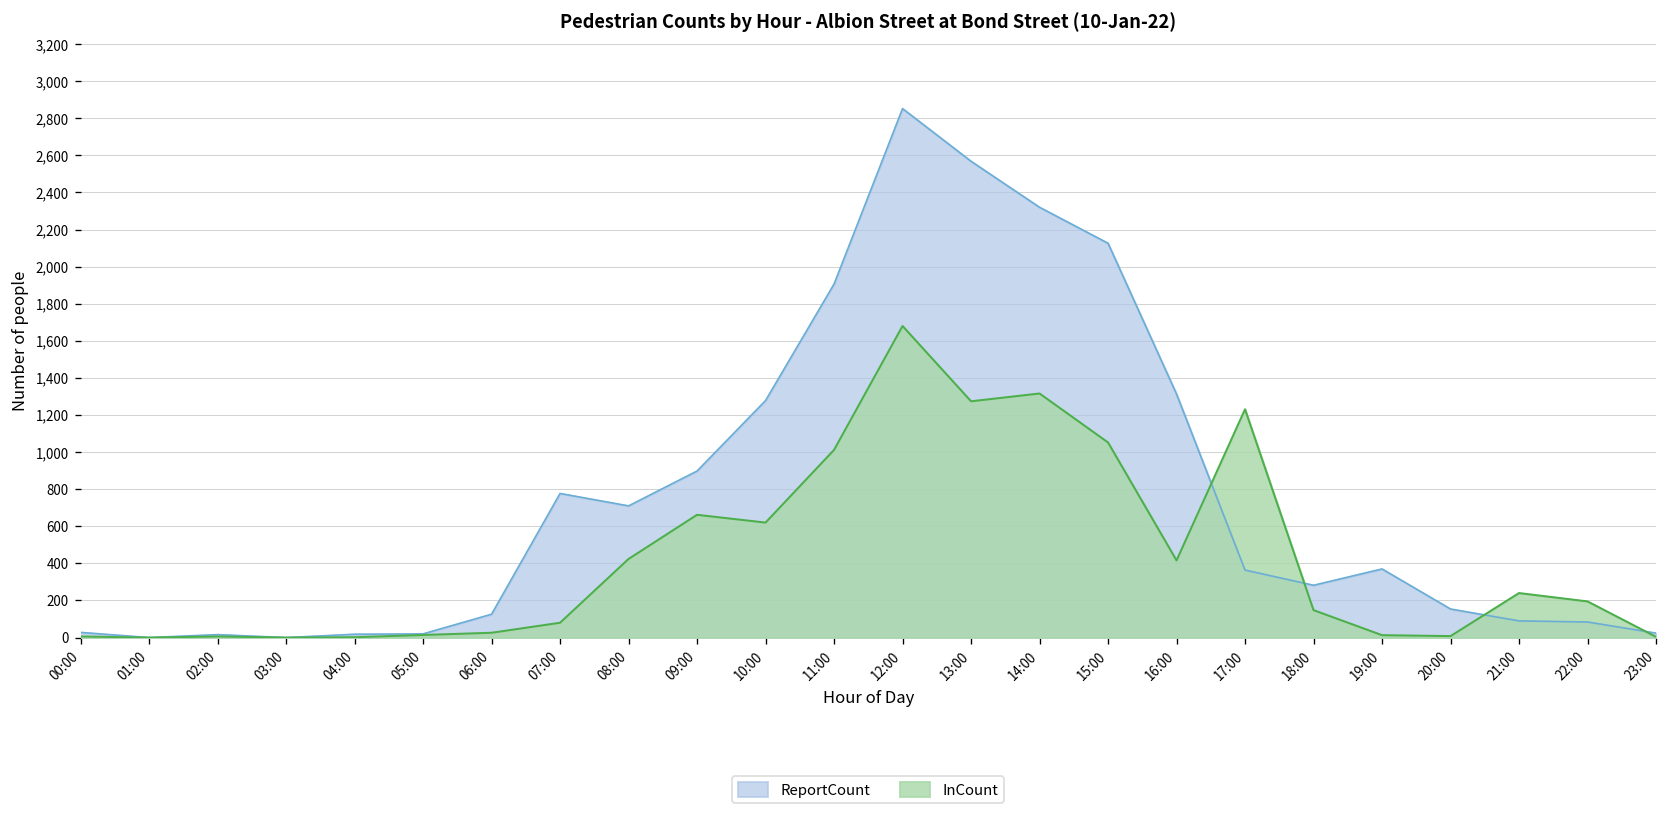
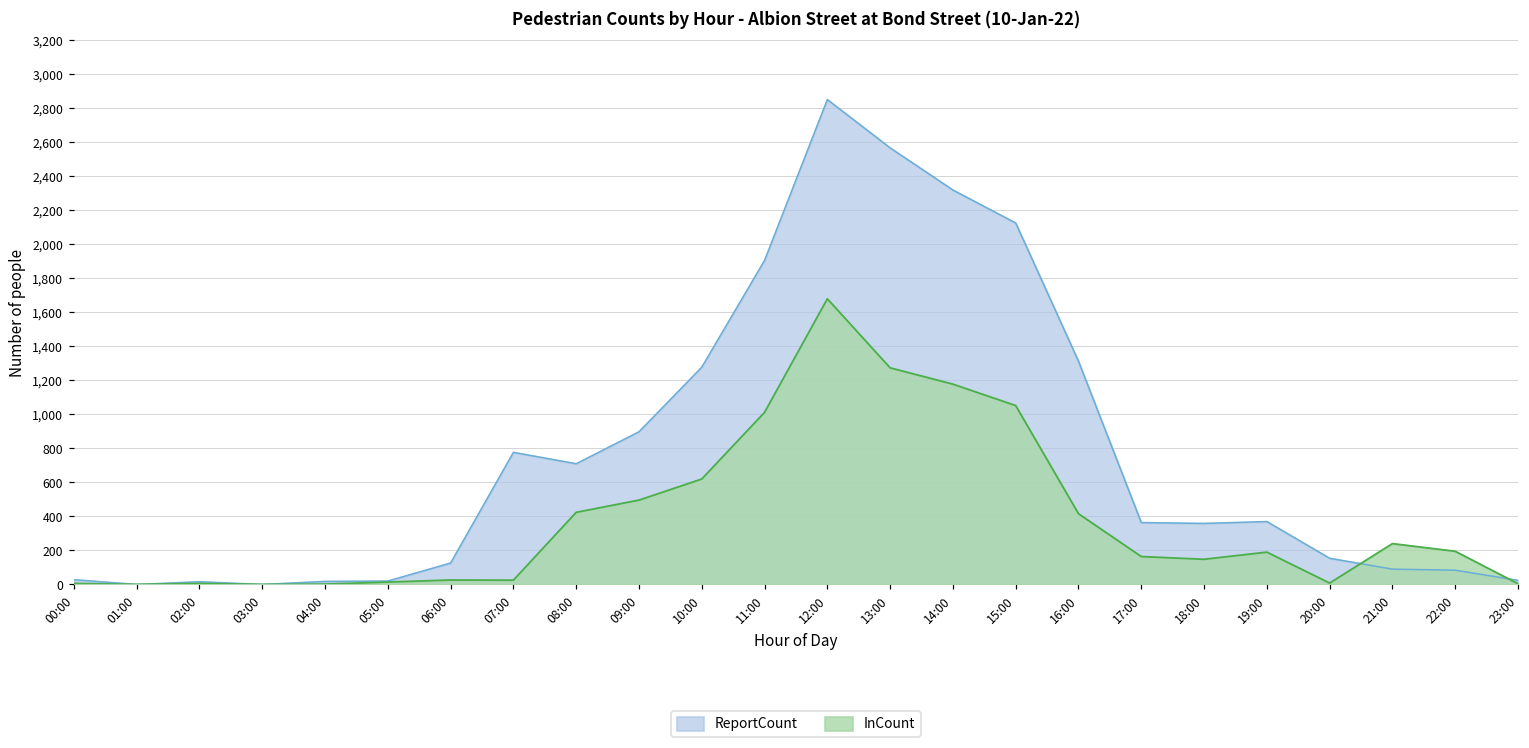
InCount, 07:00: 80 -> 30
InCount, 09:00: 660 -> 500
InCount, 14:00: 1,320 -> 1,180
InCount, 17:00: 1,230 -> 160
ReportCount, 18:00: 280 -> 360
InCount, 19:00: 10 -> 190
